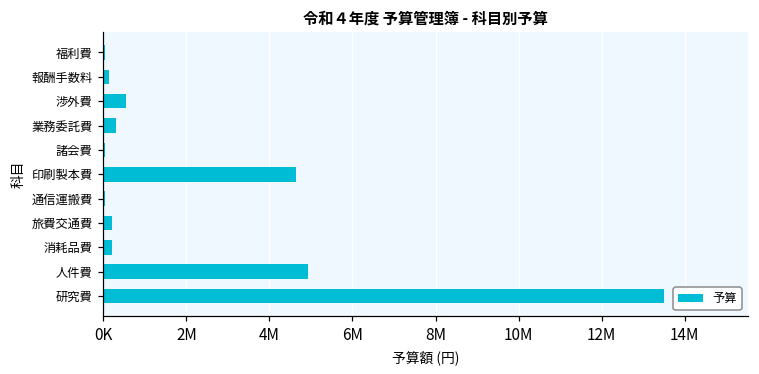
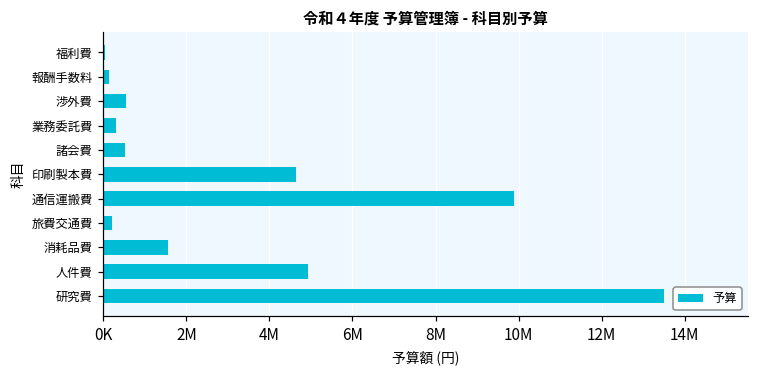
諸会費: 100000 -> 500000
通信運搬費: 100000 -> 9900000
消耗品費: 200000 -> 1600000
